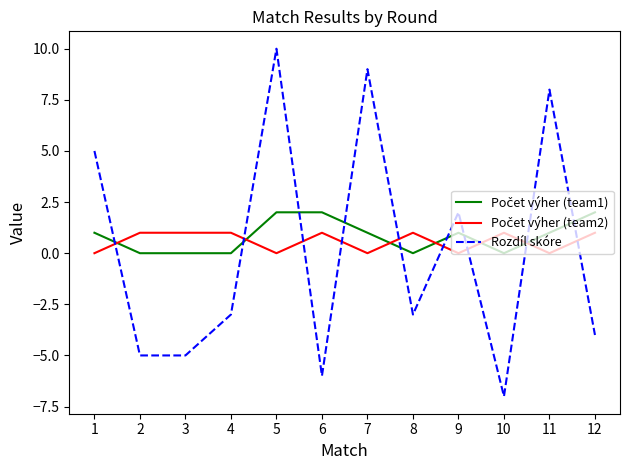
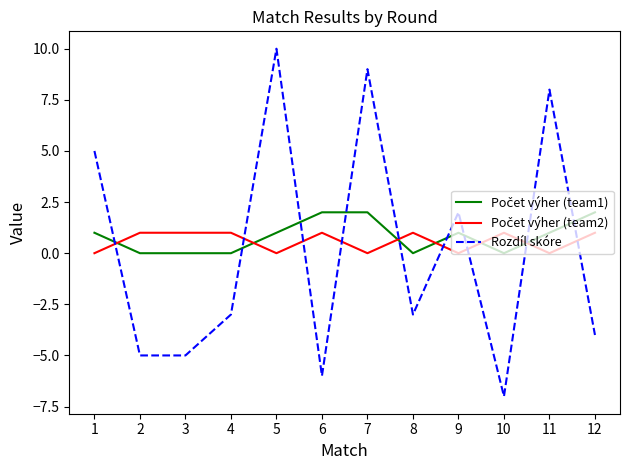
Počet výher (team1), 5: 2 -> 1
Počet výher (team1), 7: 1 -> 2
